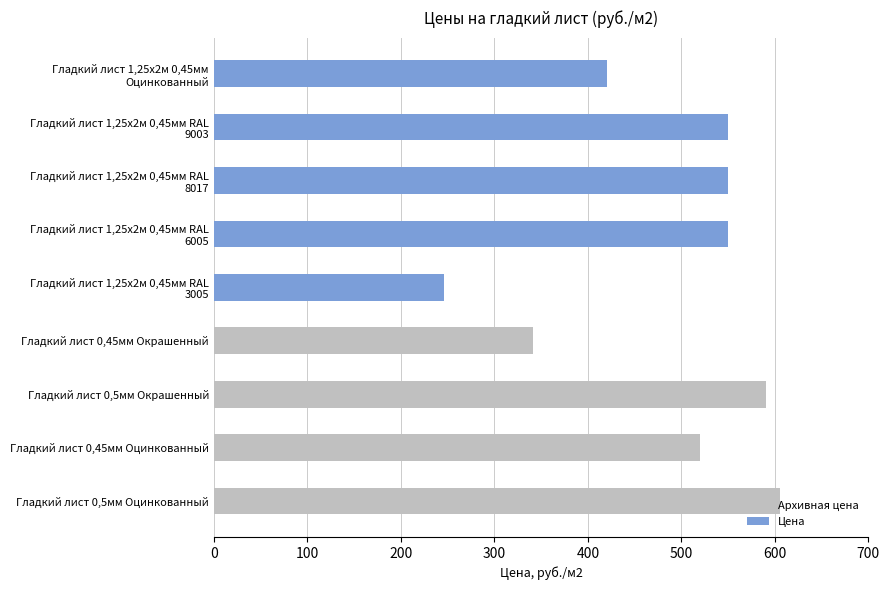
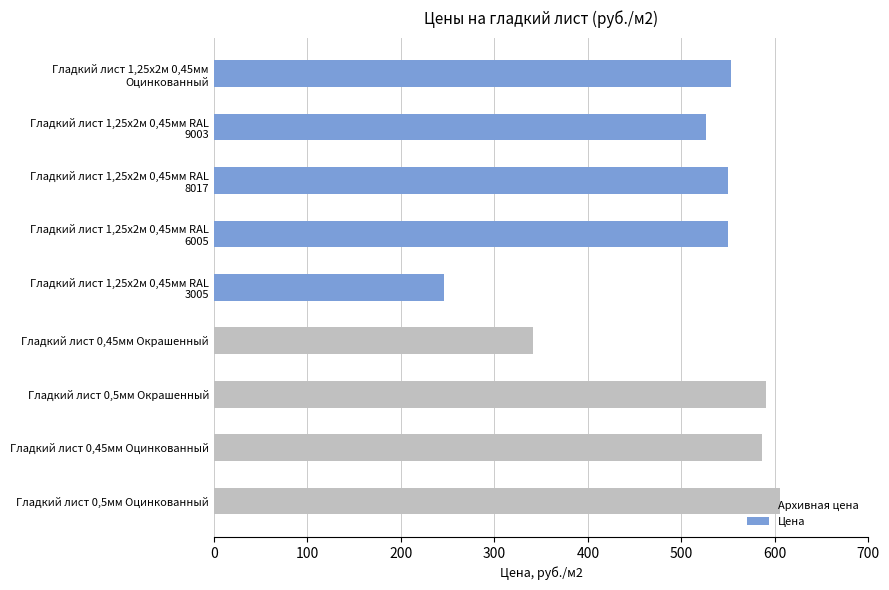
Цена, Гладкий лист 1,25х2м 0,45мм Оцинкованный: 420 -> 550
Цена, Гладкий лист 1,25х2м 0,45мм RAL 9003: 550 -> 530
Архивная цена, Гладкий лист 0,45мм Оцинкованный: 520 -> 590
